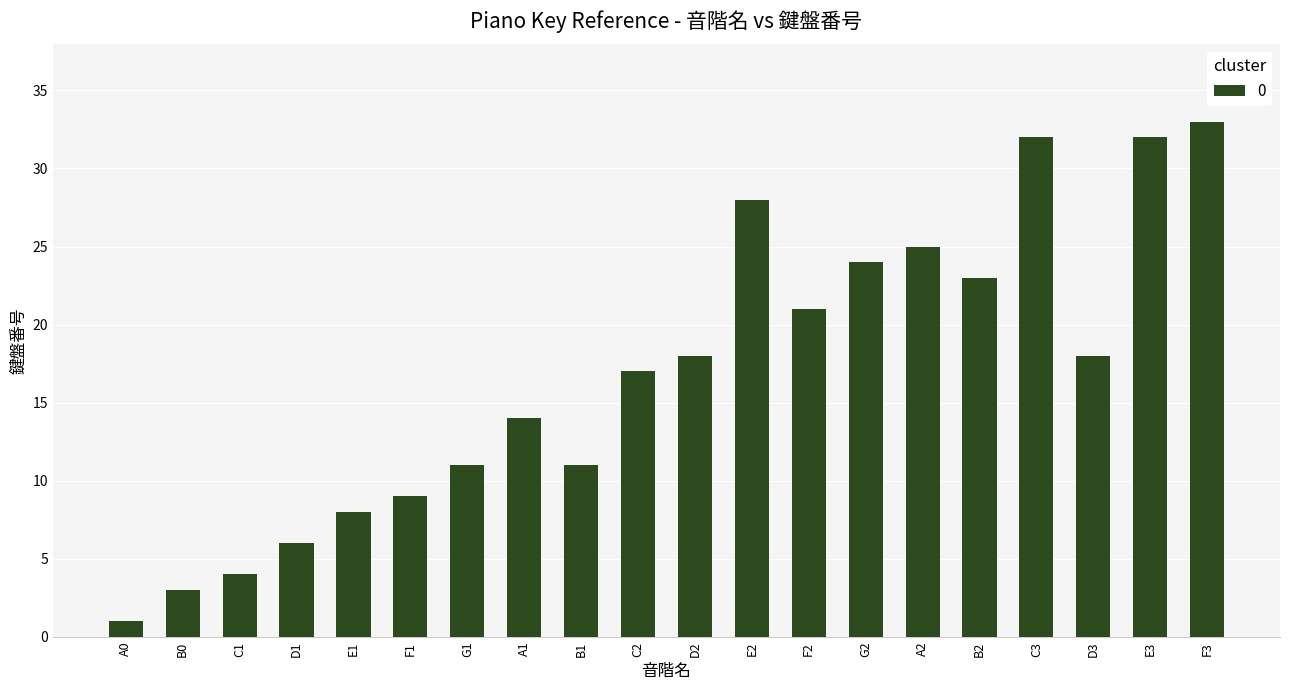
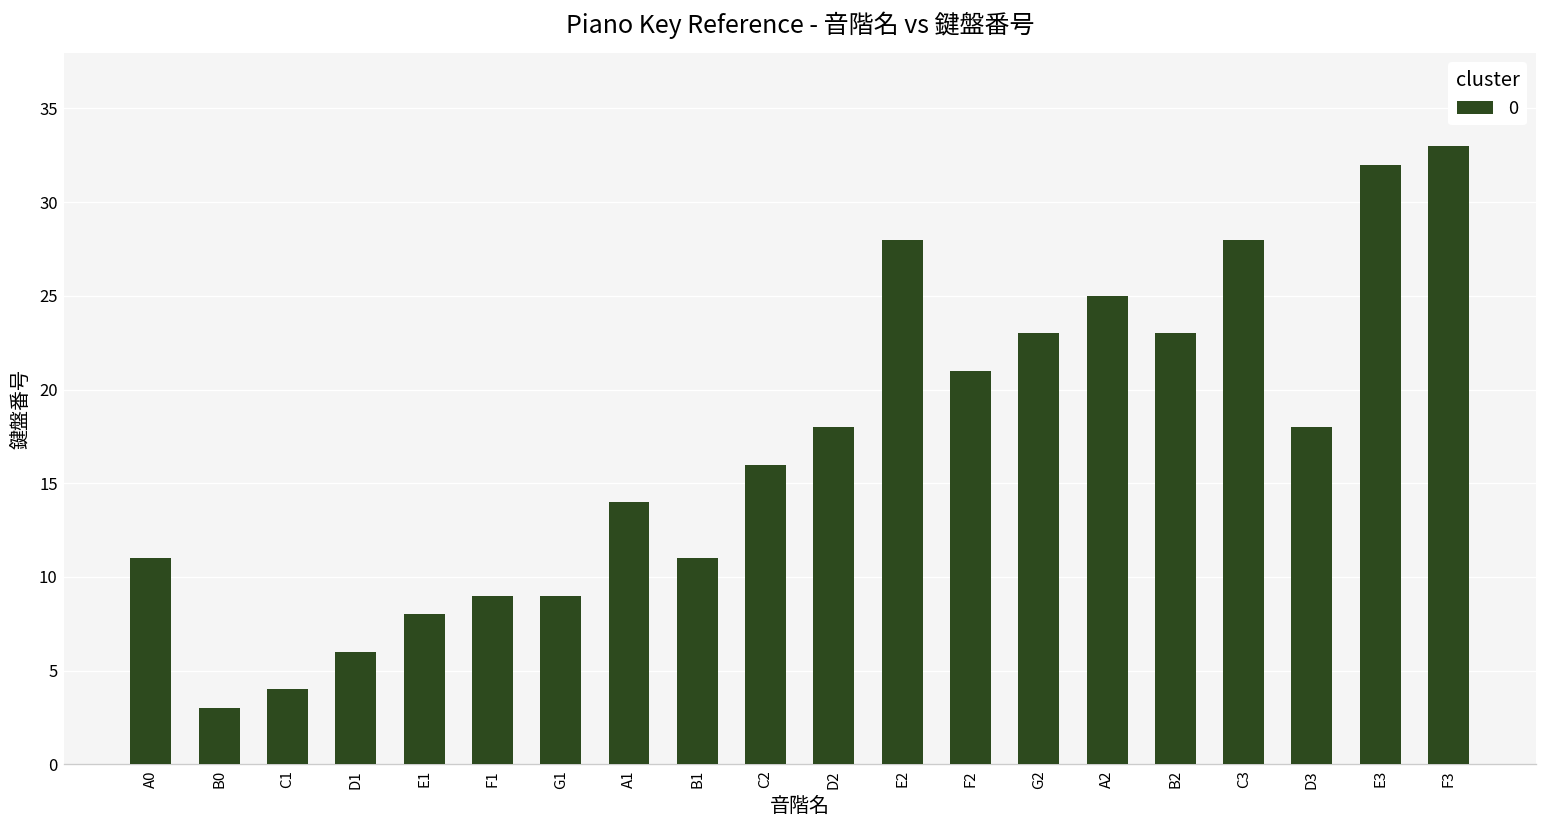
A0: 1 -> 11
G1: 11 -> 9
C2: 17 -> 16
G2: 24 -> 23
C3: 32 -> 28
